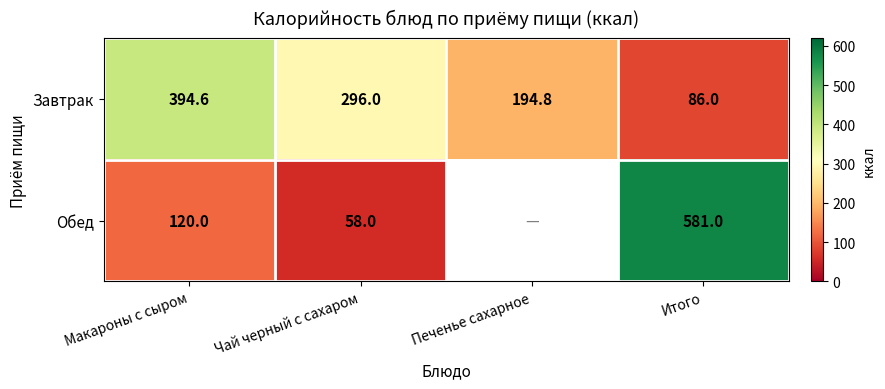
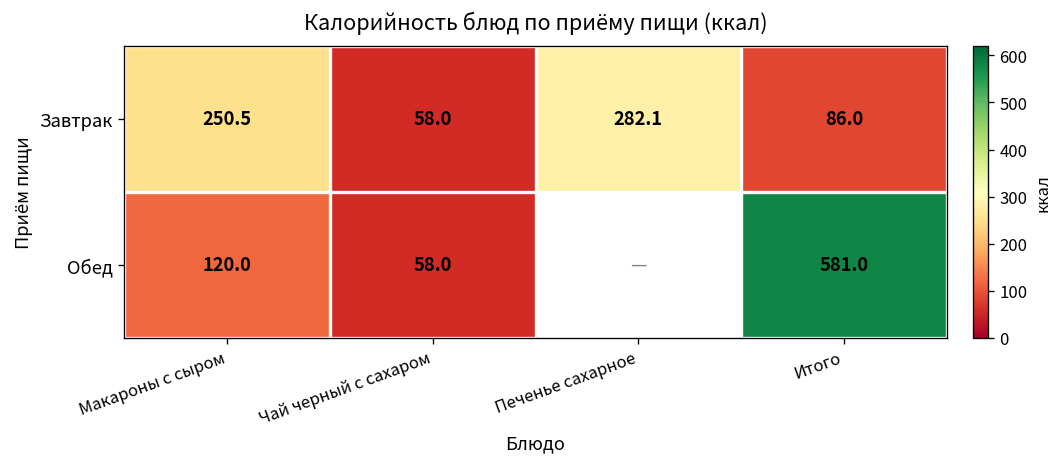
Завтрак, Макароны с сыром: 394.6 -> 250.5
Завтрак, Чай черный с сахаром: 296.0 -> 58.0
Завтрак, Печенье сахарное: 194.8 -> 282.1
